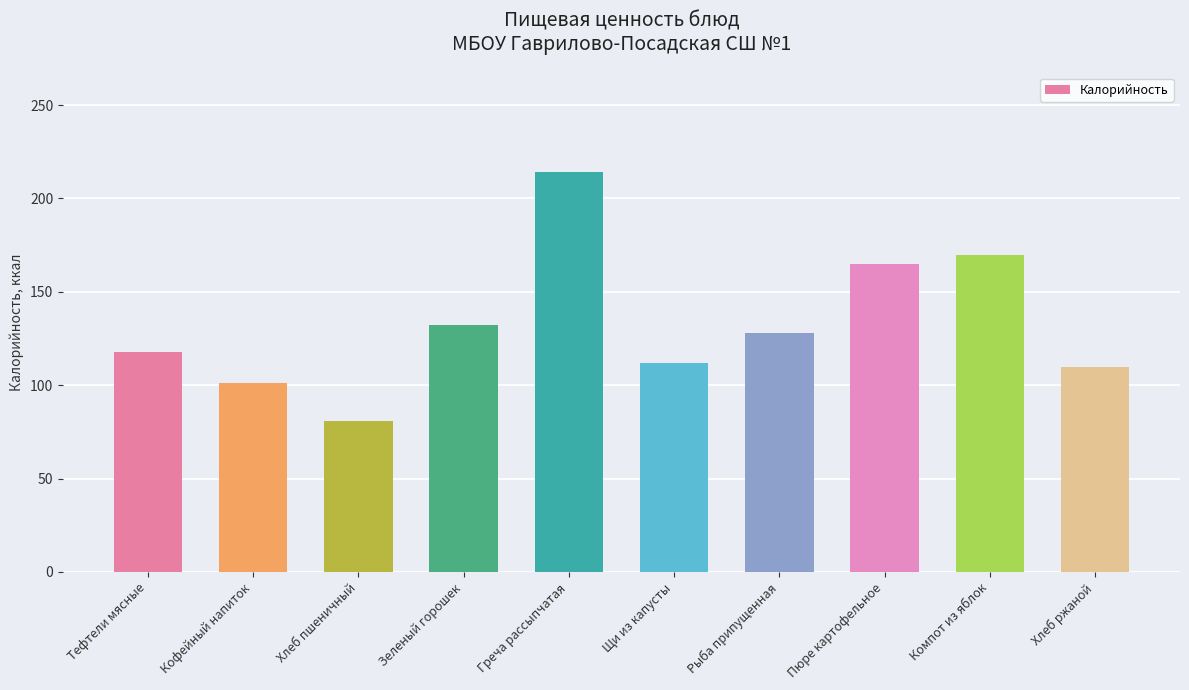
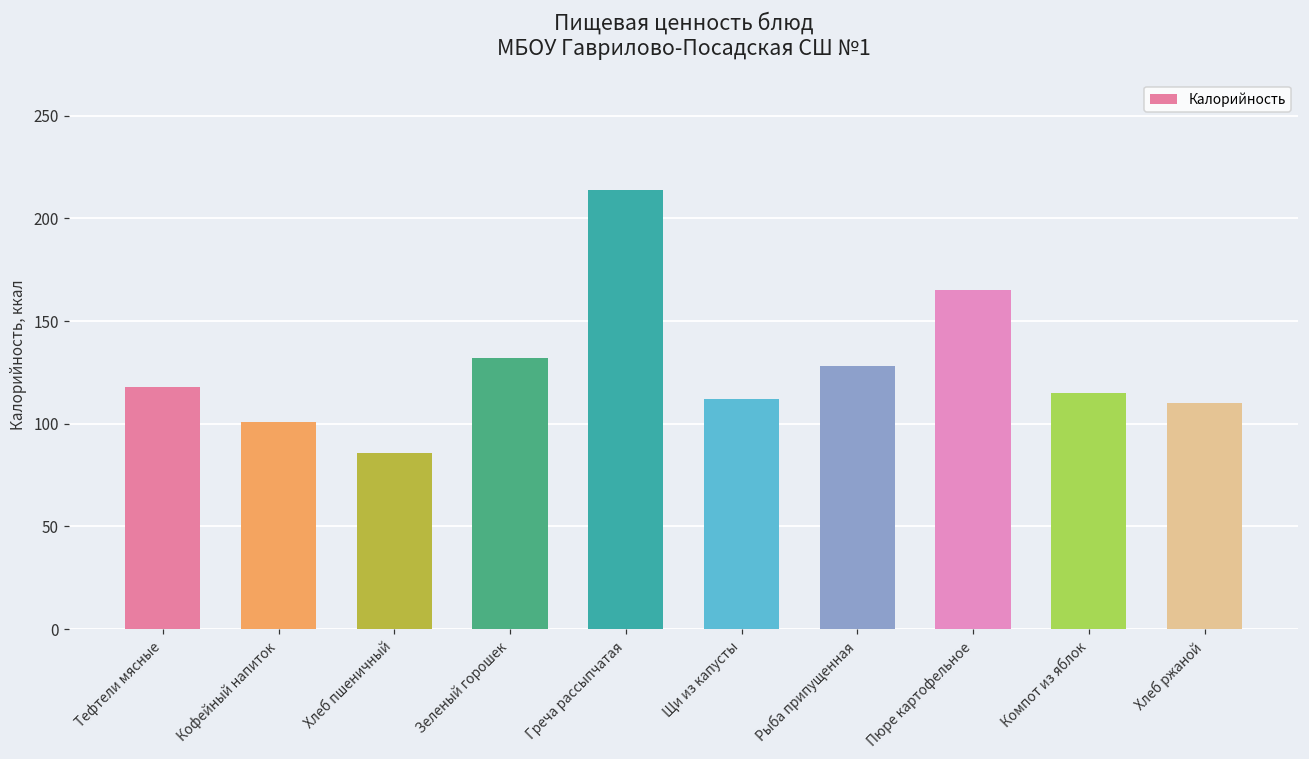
Хлеб пшеничный: 81 -> 86
Компот из яблок: 170 -> 115
